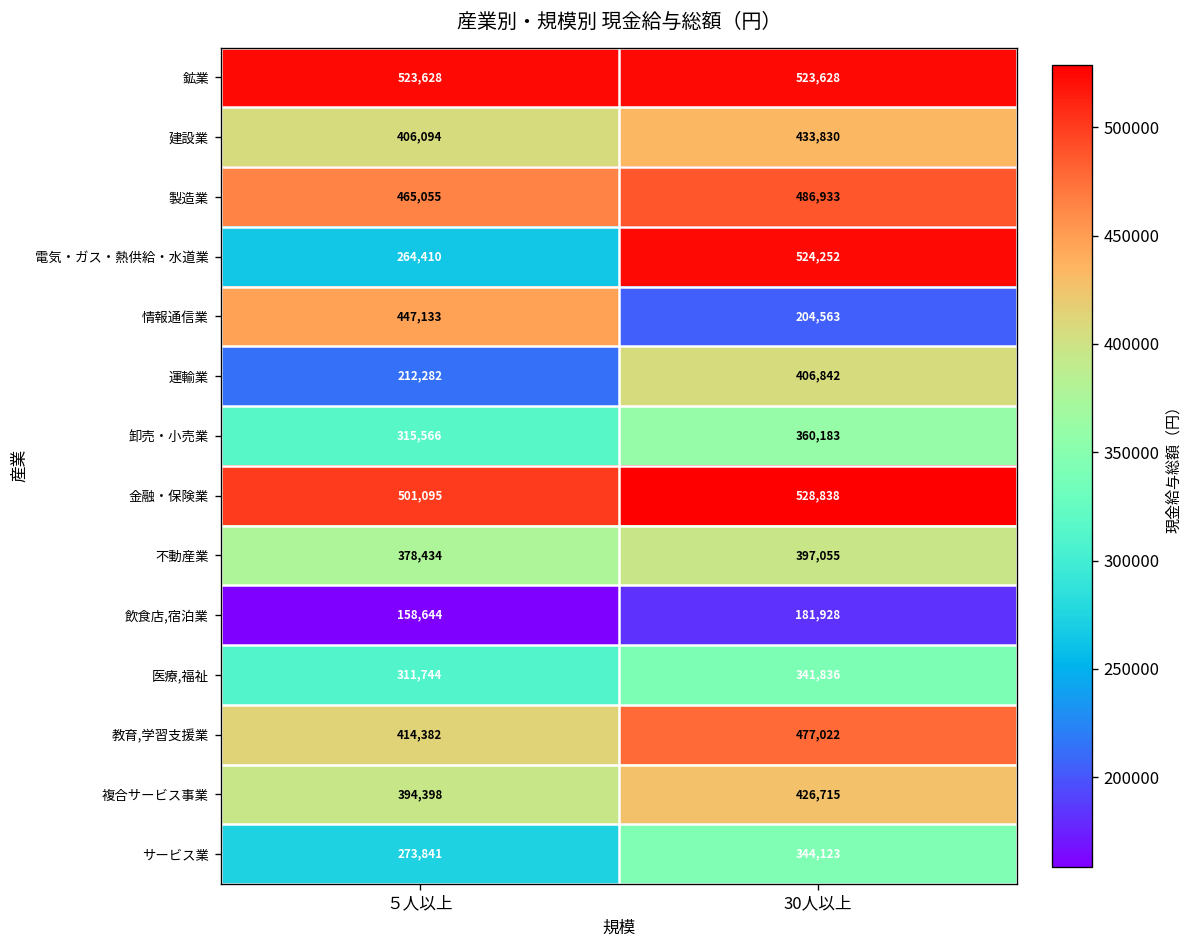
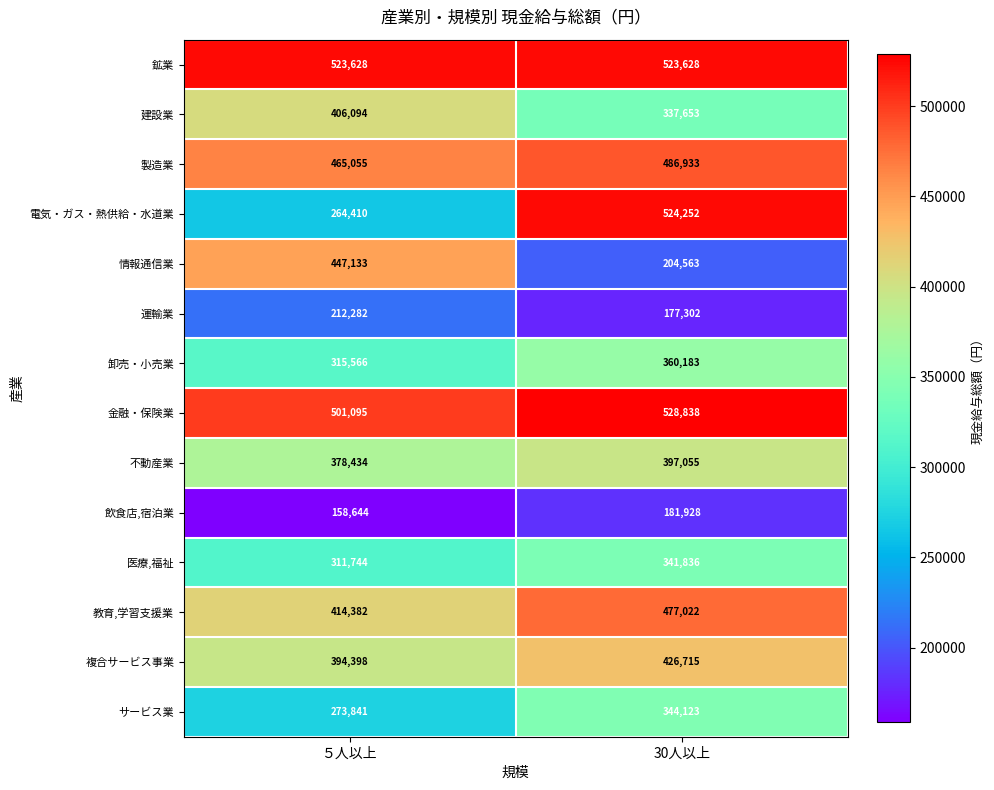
建設業, 30人以上: 433,830 -> 337,653
運輸業, 30人以上: 406,842 -> 177,302
